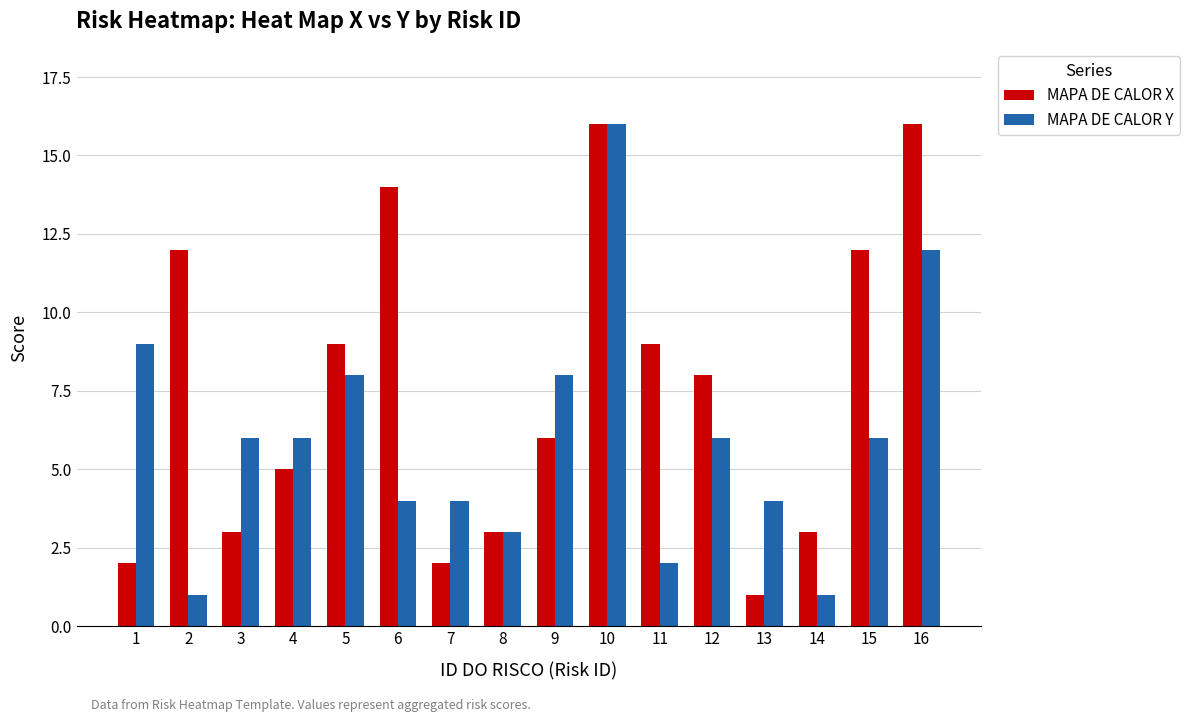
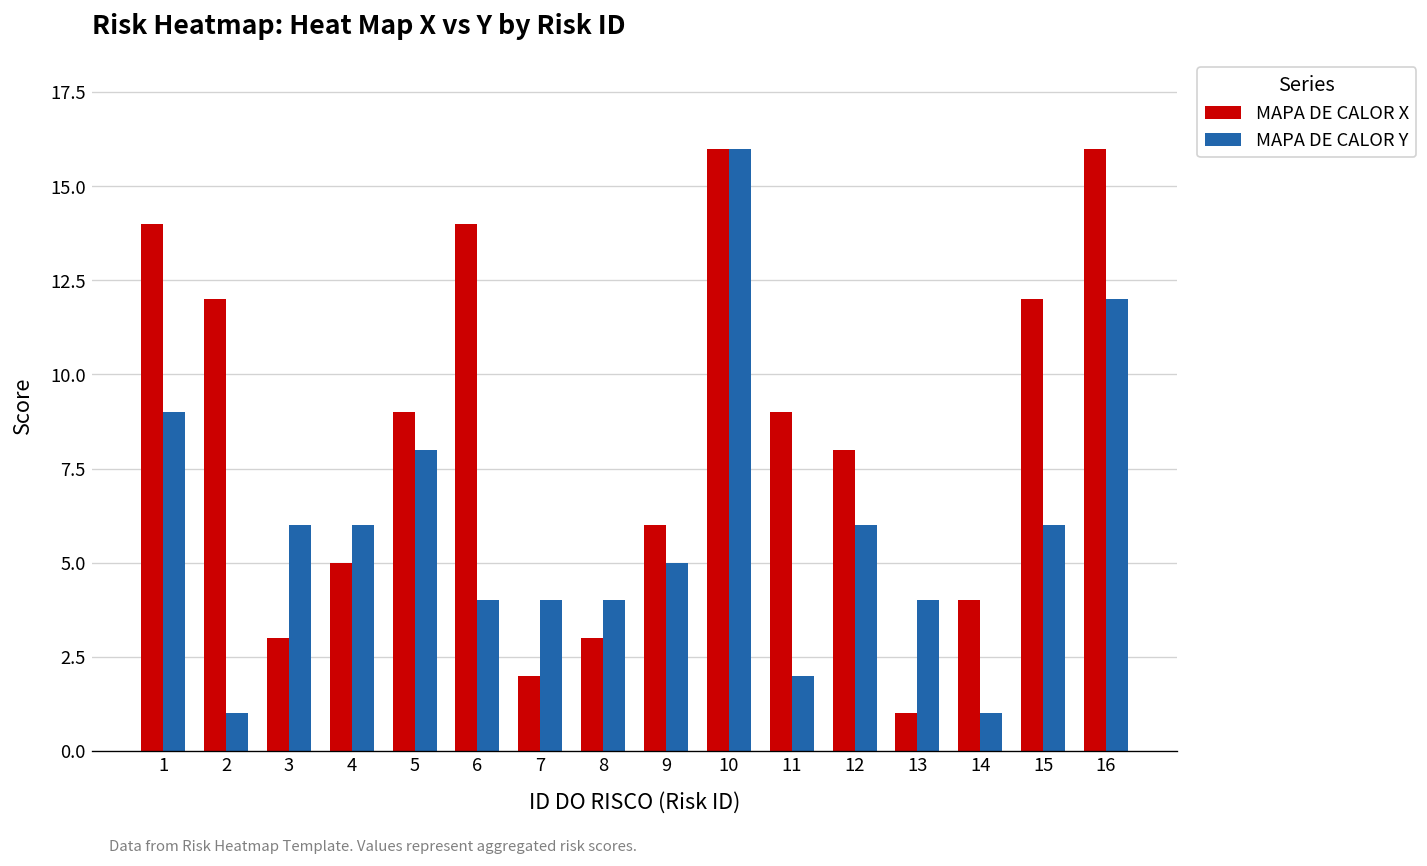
MAPA DE CALOR X, 1: 2 -> 14
MAPA DE CALOR Y, 8: 3 -> 4
MAPA DE CALOR Y, 9: 8 -> 5
MAPA DE CALOR X, 14: 3 -> 4
